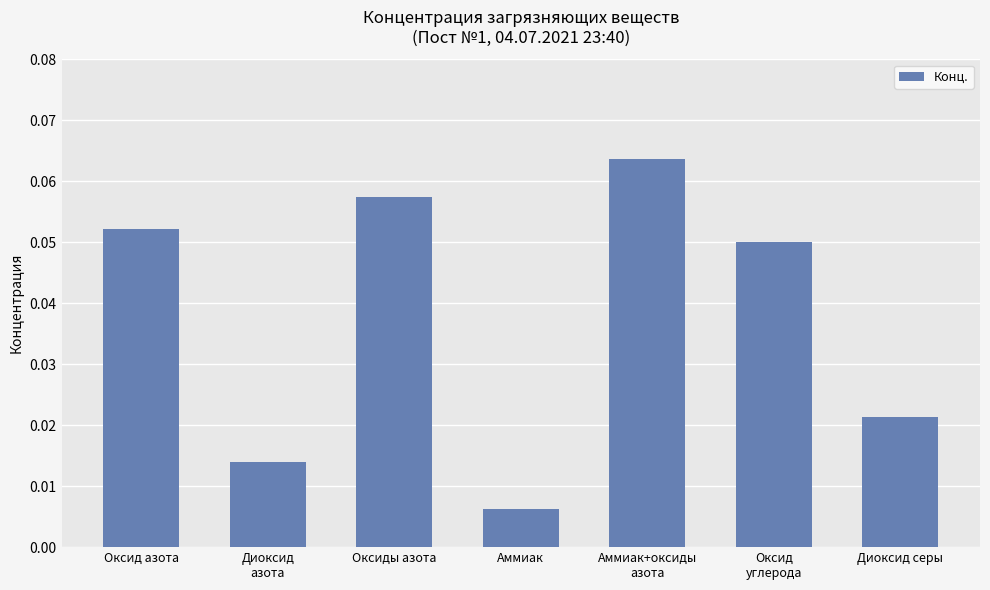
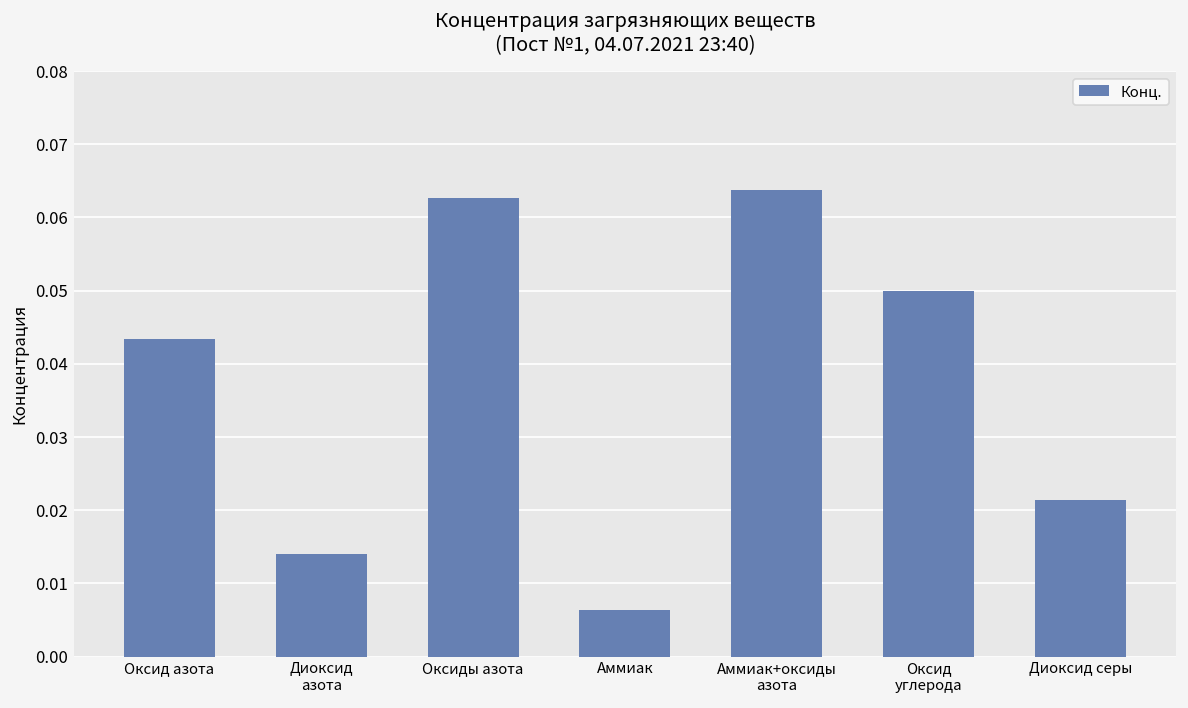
Оксид азота: 0.052 -> 0.043
Оксиды азота: 0.057 -> 0.063
